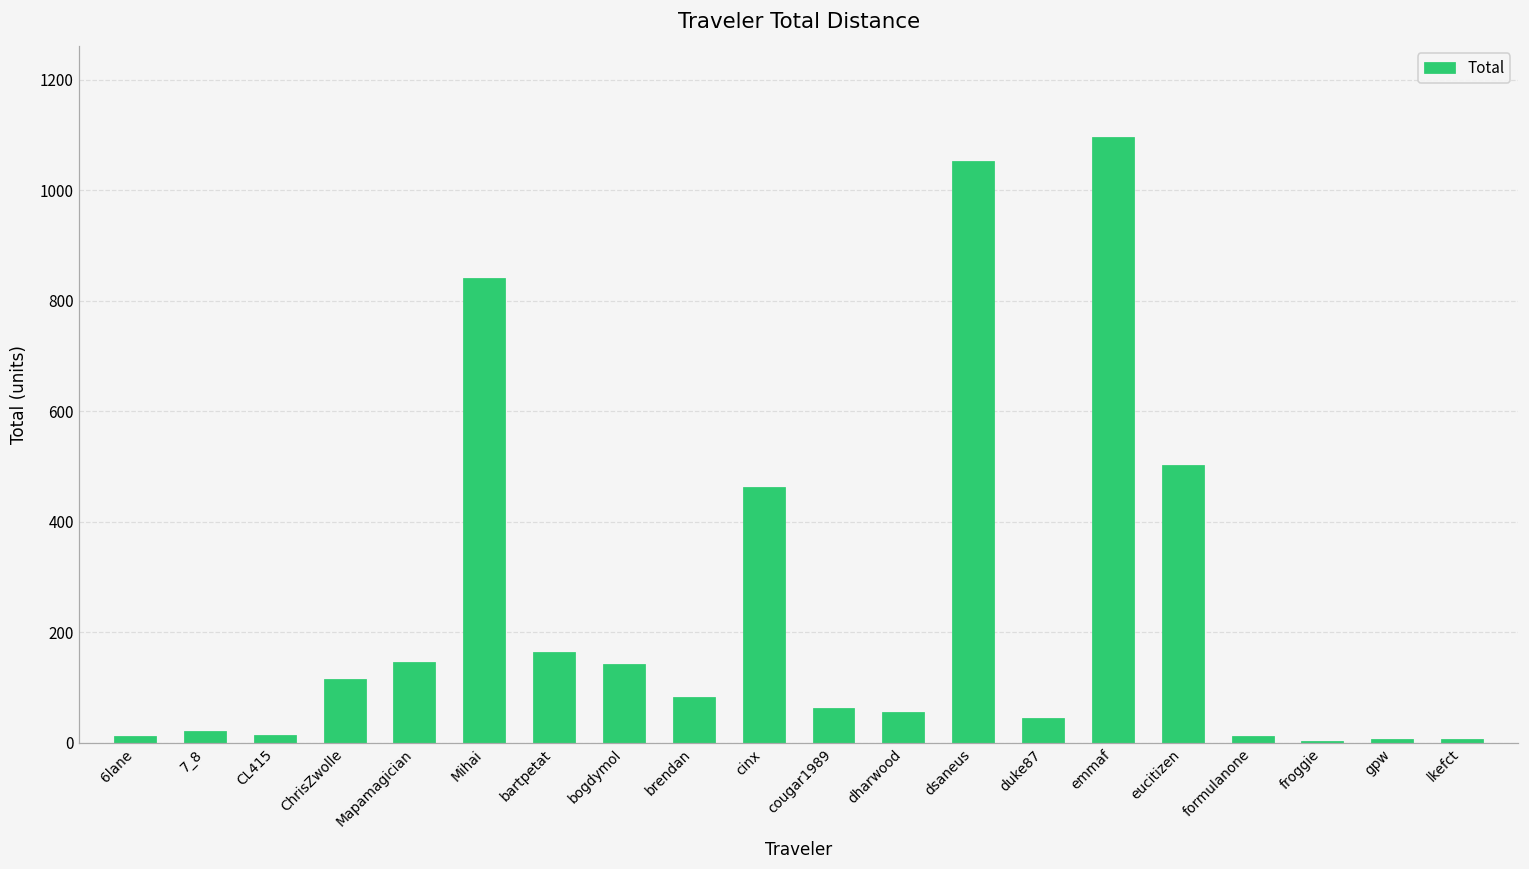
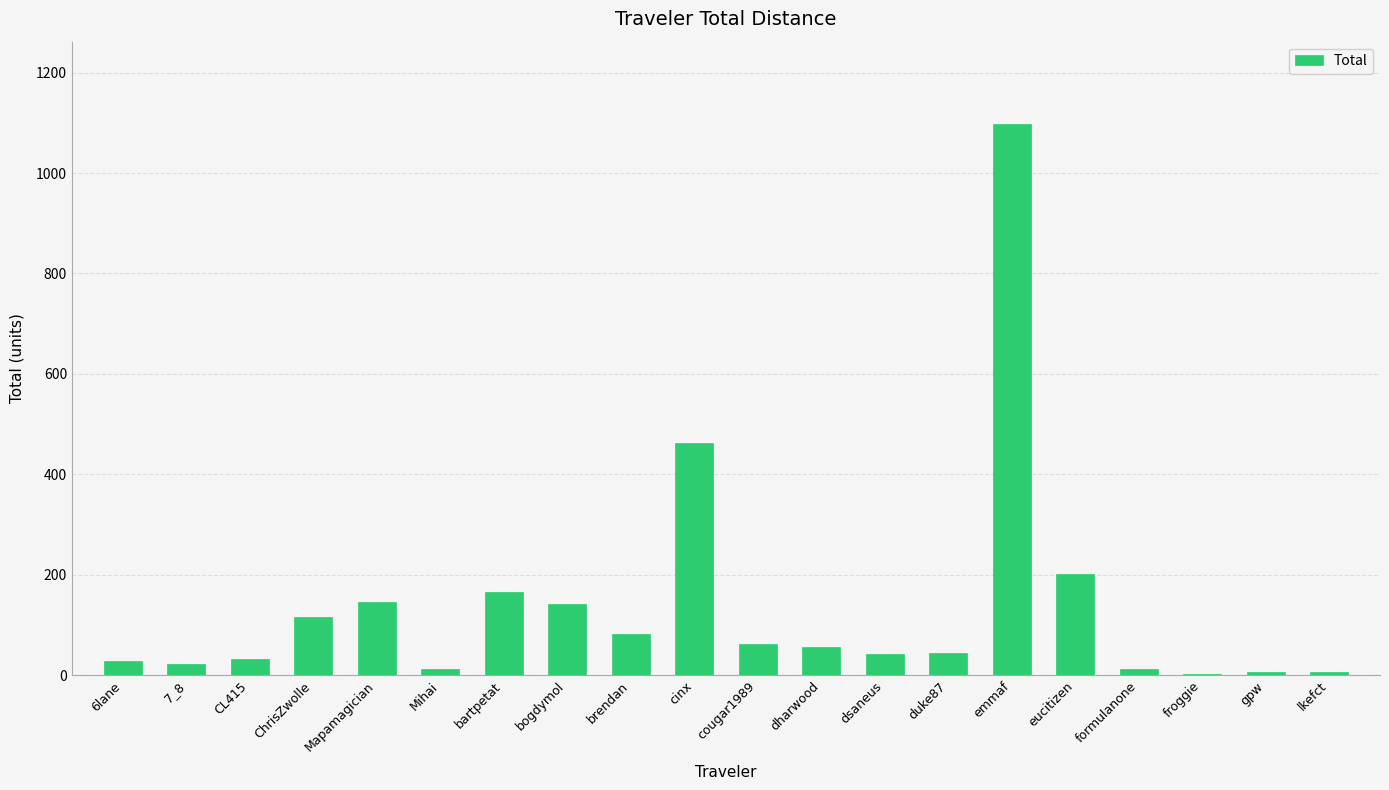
6lane: 10 -> 30
CL415: 10 -> 30
Mihai: 840 -> 10
dsaneus: 1050 -> 40
eucitizen: 500 -> 200
